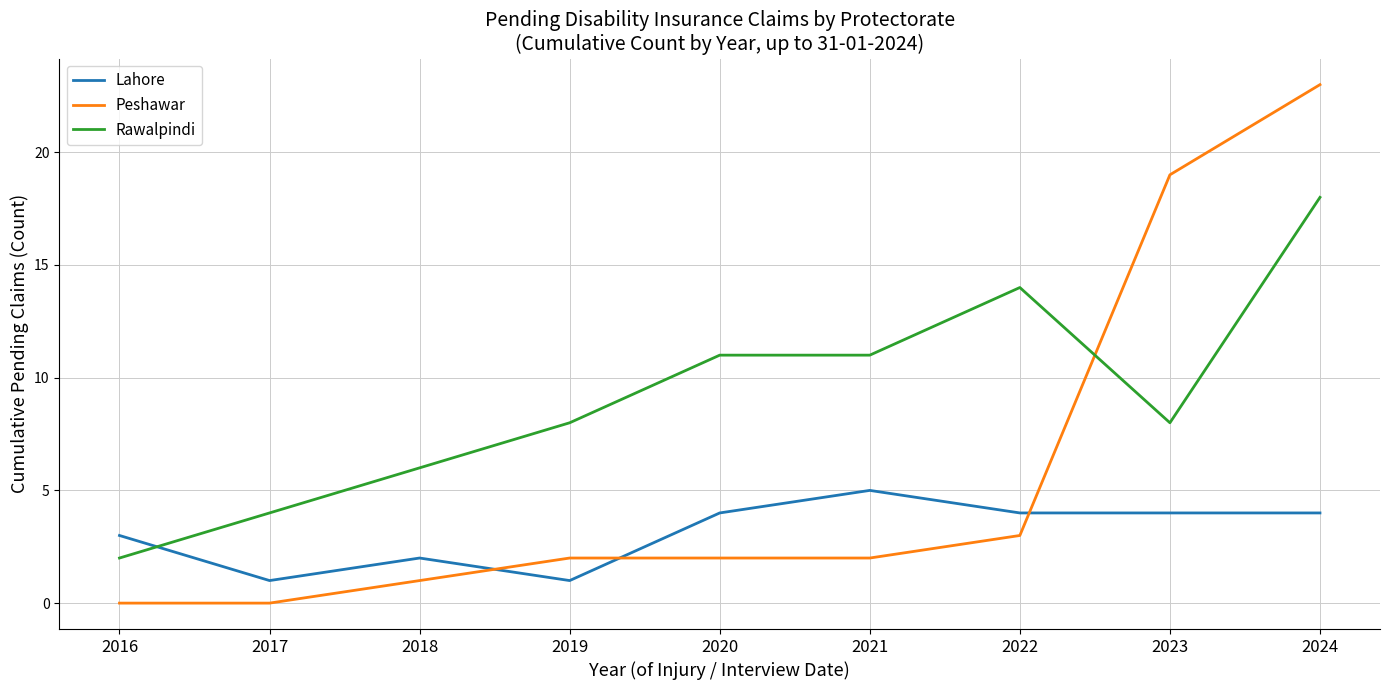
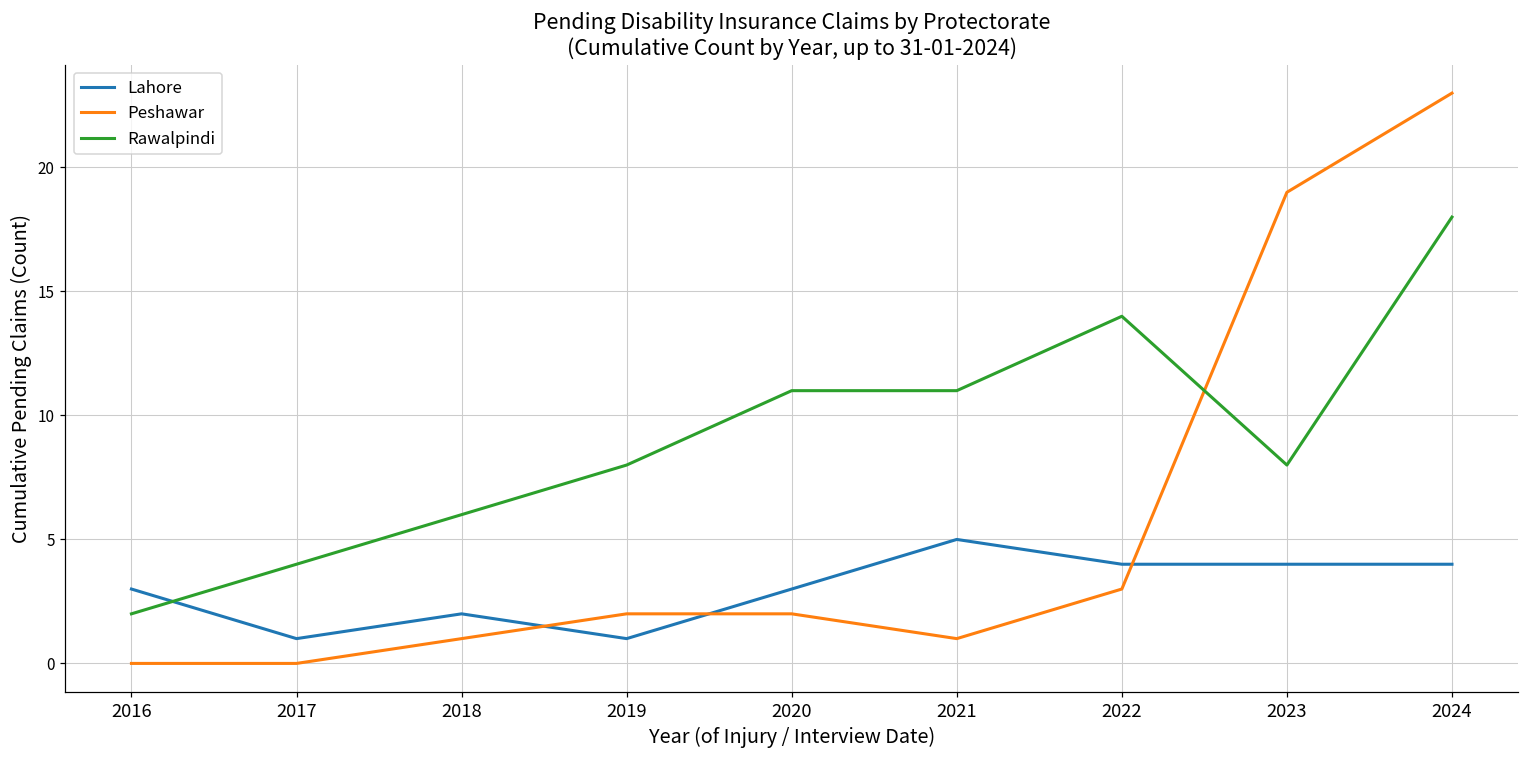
Lahore, 2020: 4 -> 3
Peshawar, 2021: 2 -> 1
